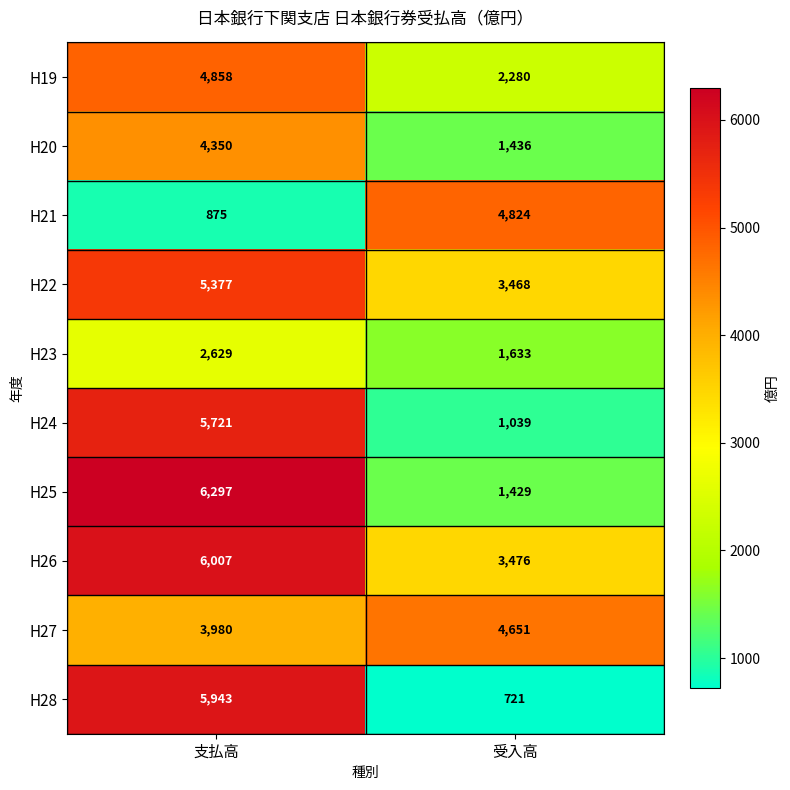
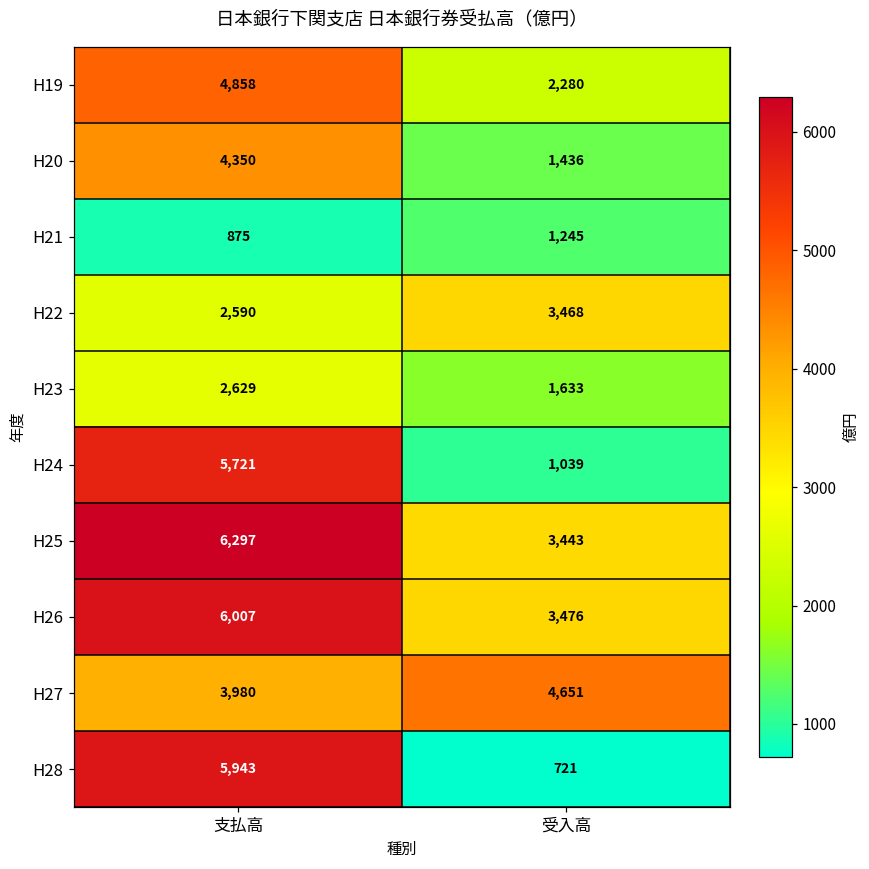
H21, 受入高: 4,824 -> 1,245
H22, 支払高: 5,377 -> 2,590
H25, 受入高: 1,429 -> 3,443
